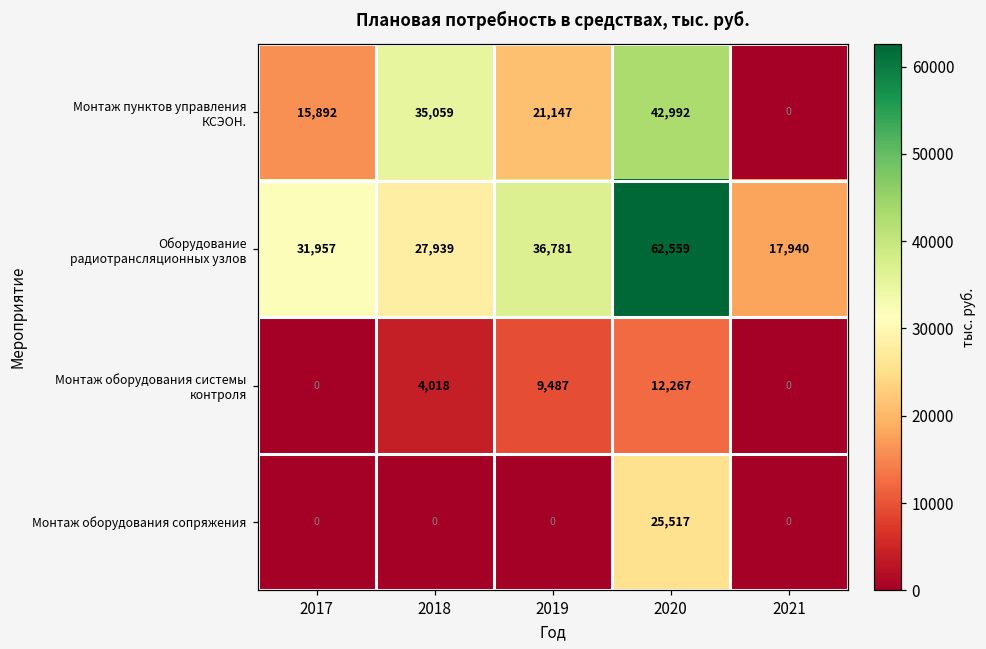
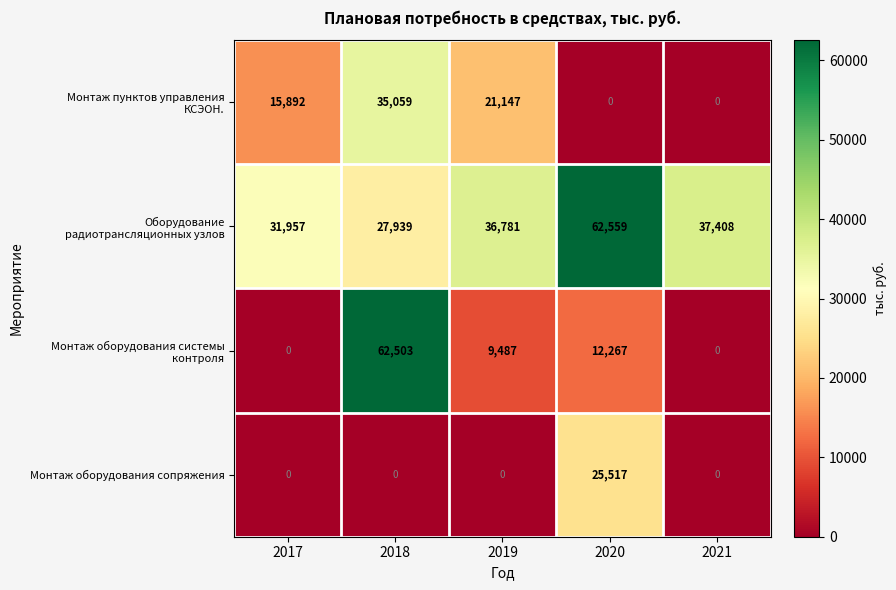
Монтаж пунктов управления КСЭОН., 2020: 42,992 -> 0
Оборудование радиотрансляционных узлов, 2021: 17,940 -> 37,408
Монтаж оборудования системы контроля, 2018: 4,018 -> 62,503
